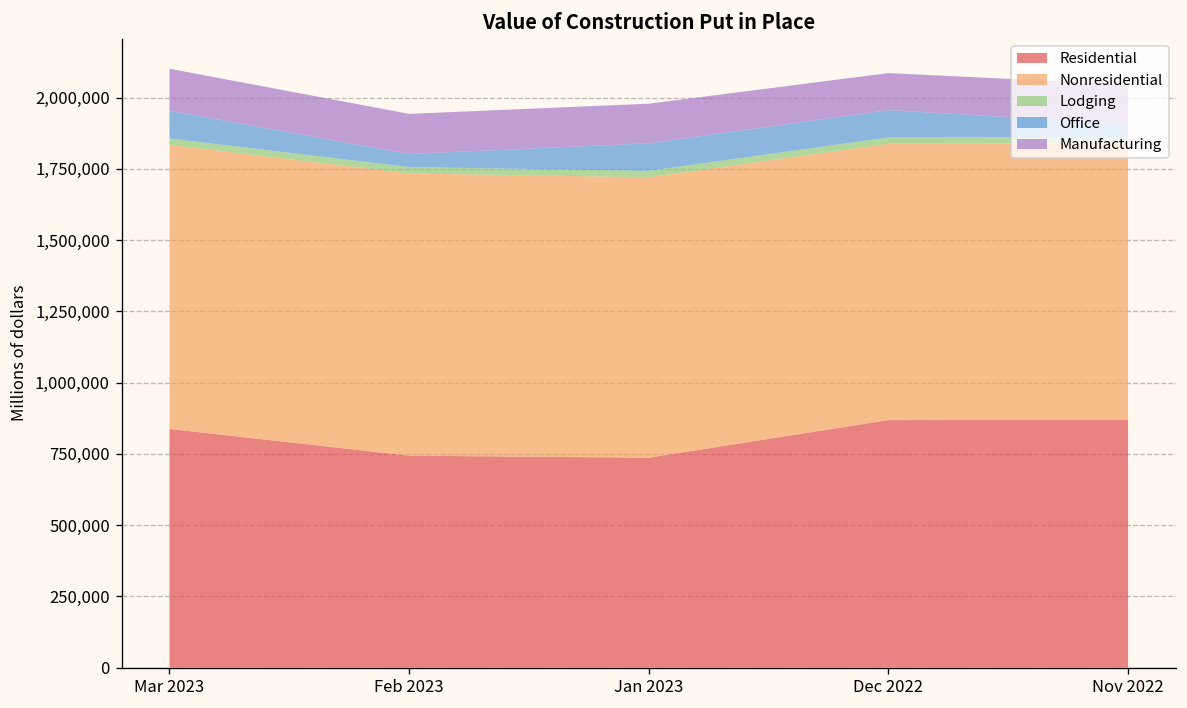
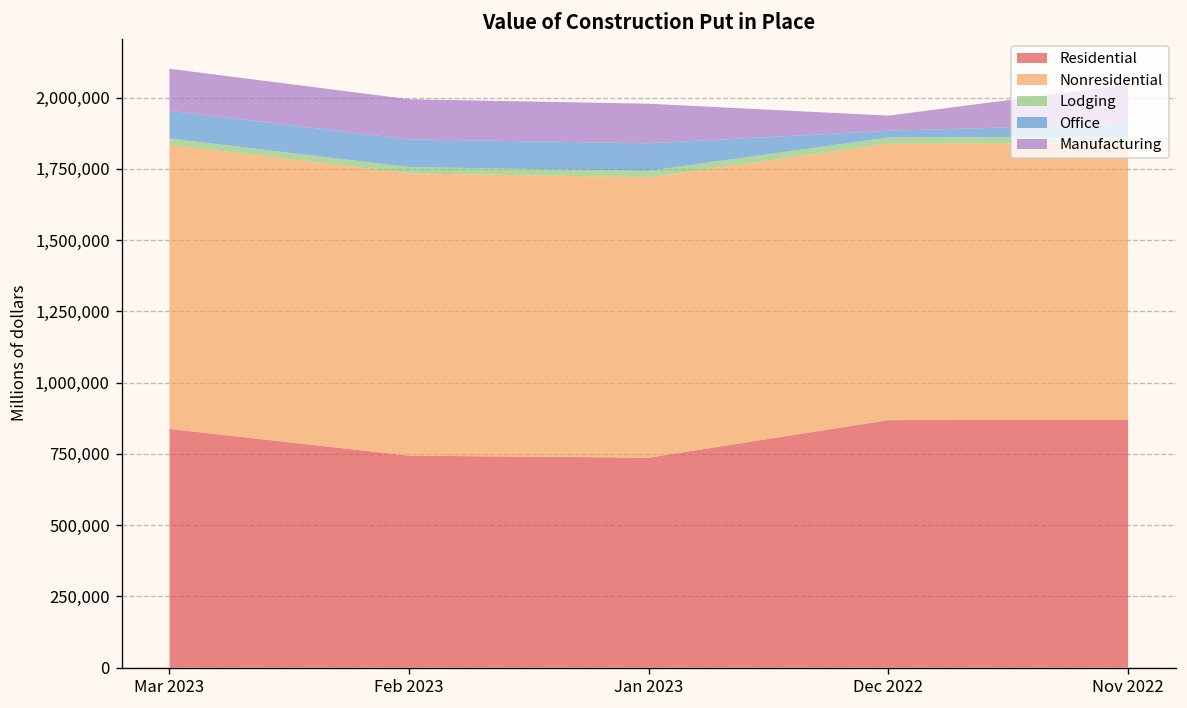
Office, Feb 2023: 50,000 -> 100,000
Office, Dec 2022: 100,000 -> 20,000
Manufacturing, Dec 2022: 130,000 -> 50,000
